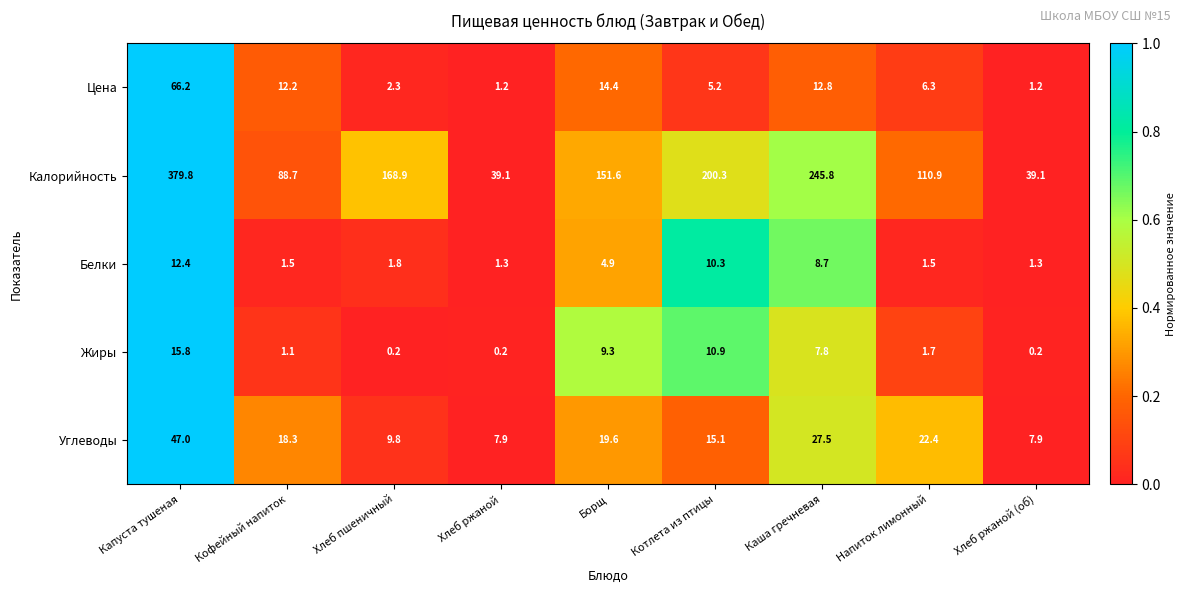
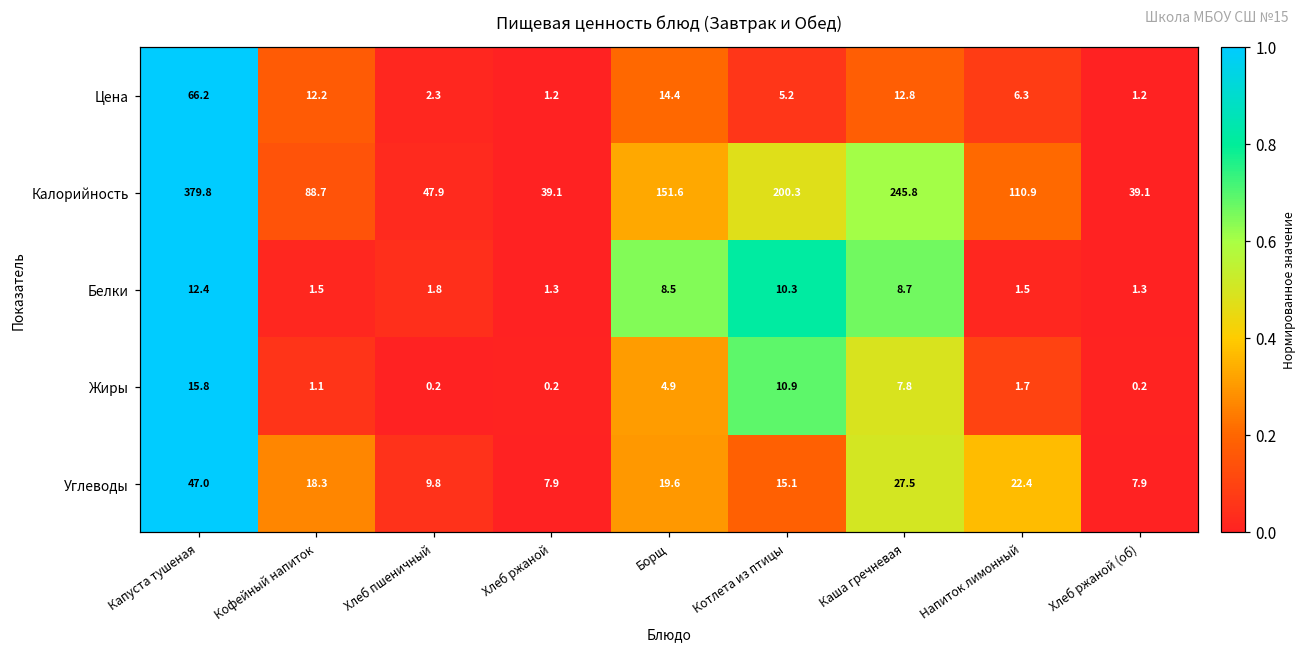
Калорийность, Хлеб пшеничный: 168.9 -> 47.9
Белки, Борщ: 4.9 -> 8.5
Жиры, Борщ: 9.3 -> 4.9
